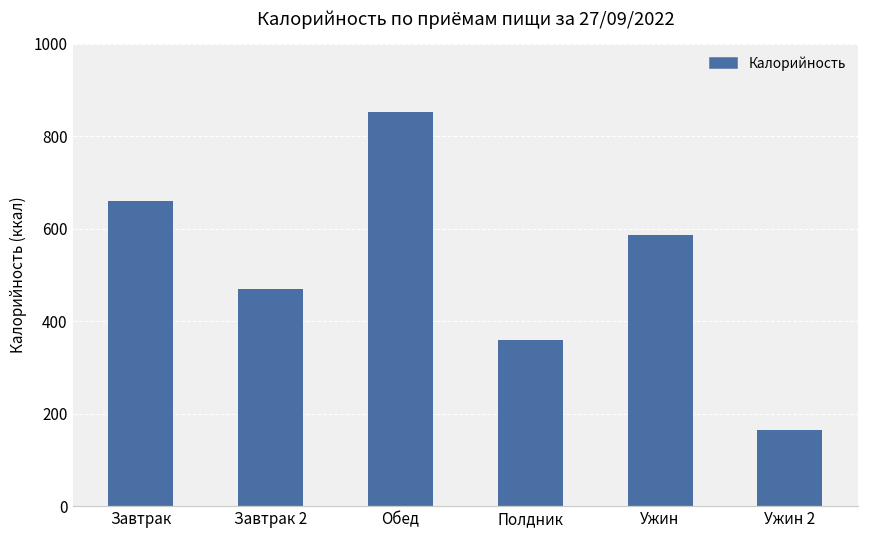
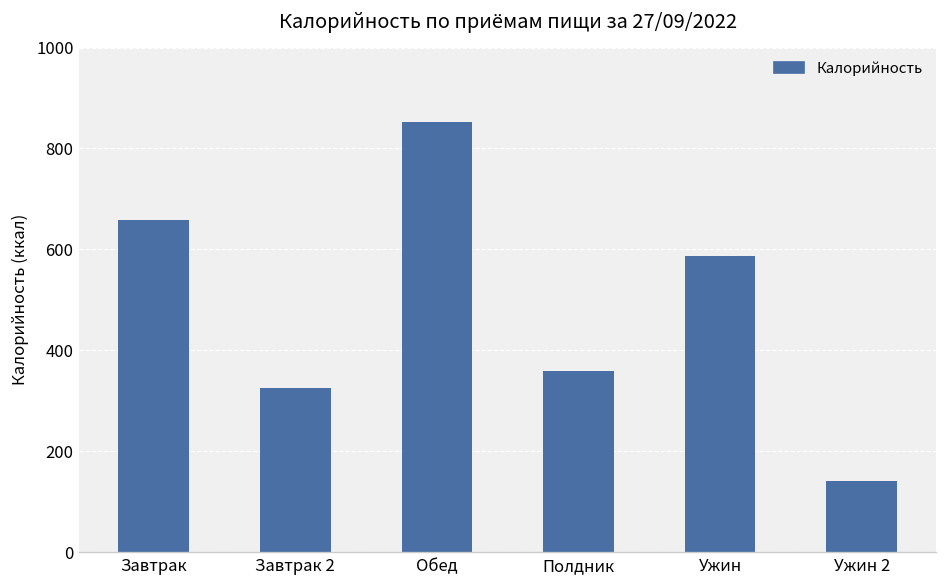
Завтрак 2: 470 -> 330
Ужин 2: 170 -> 140
